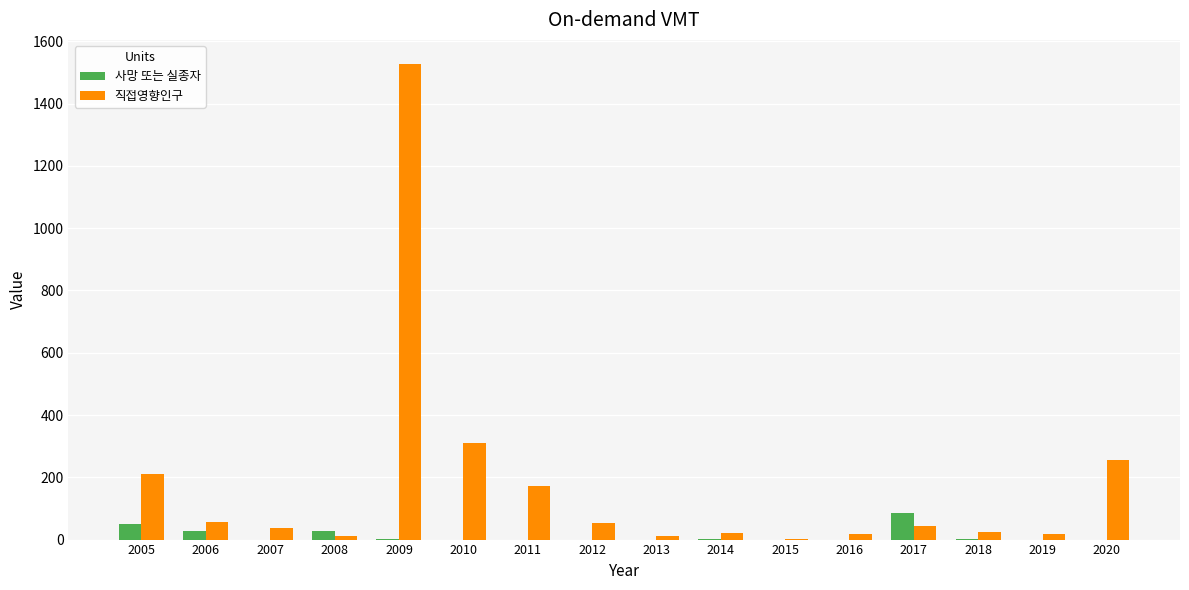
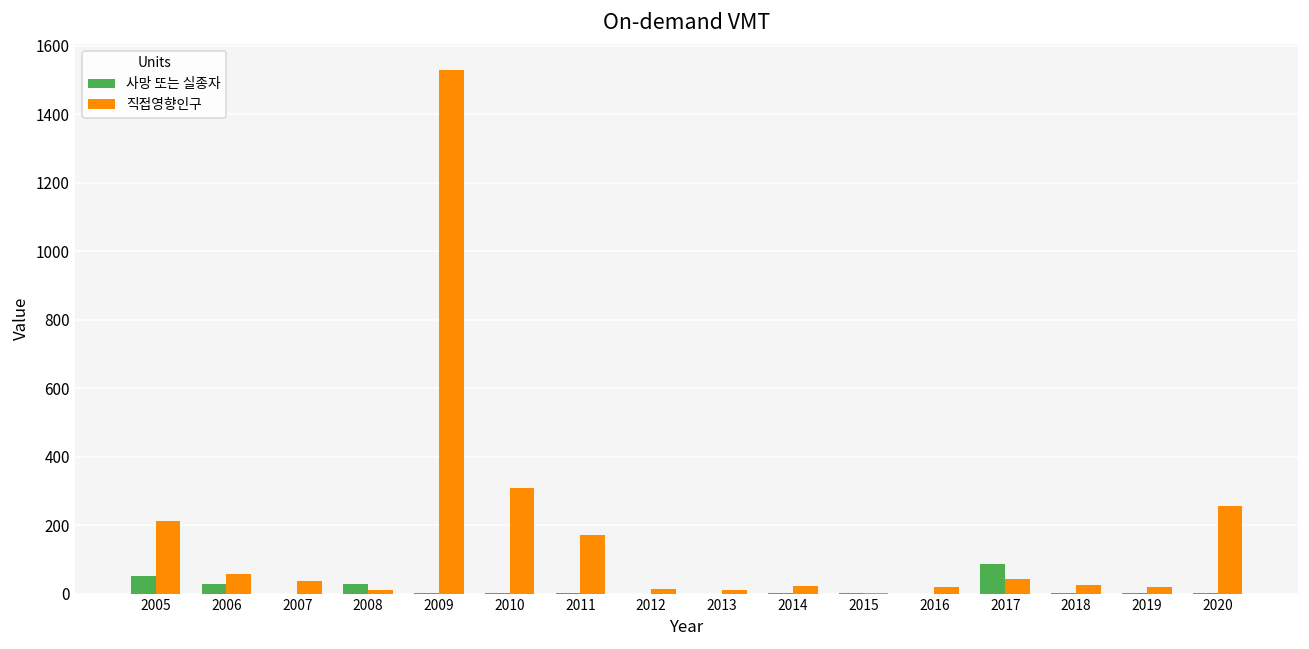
직접영향인구, 2012: 50 -> 10
